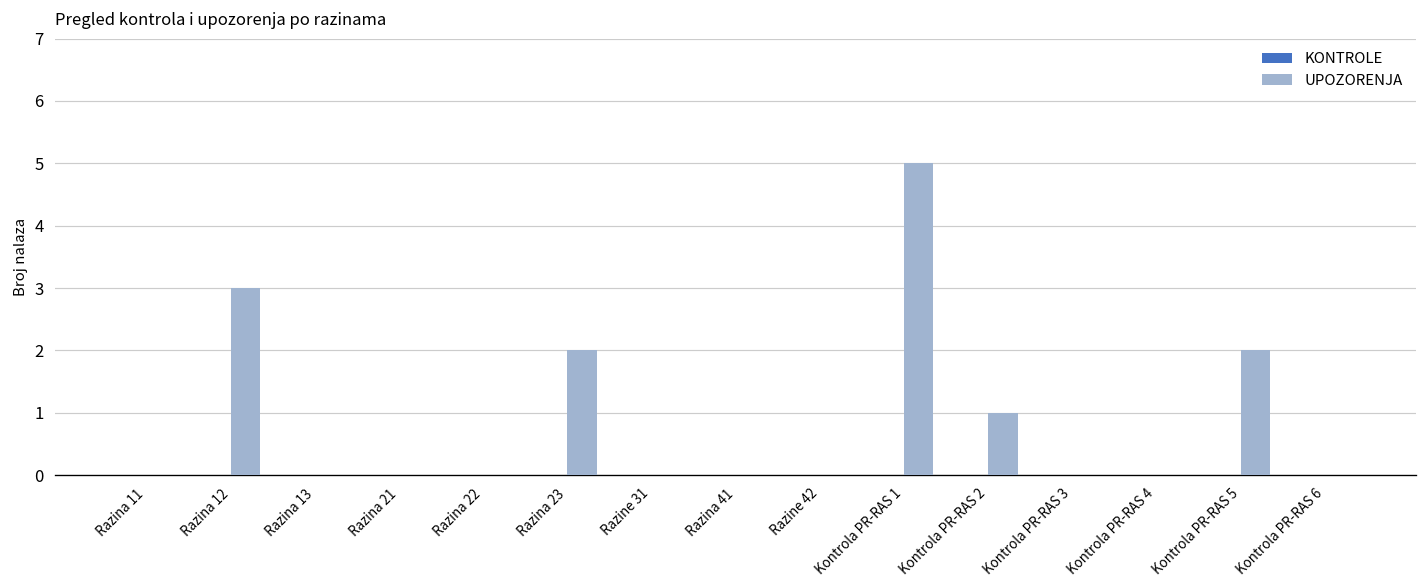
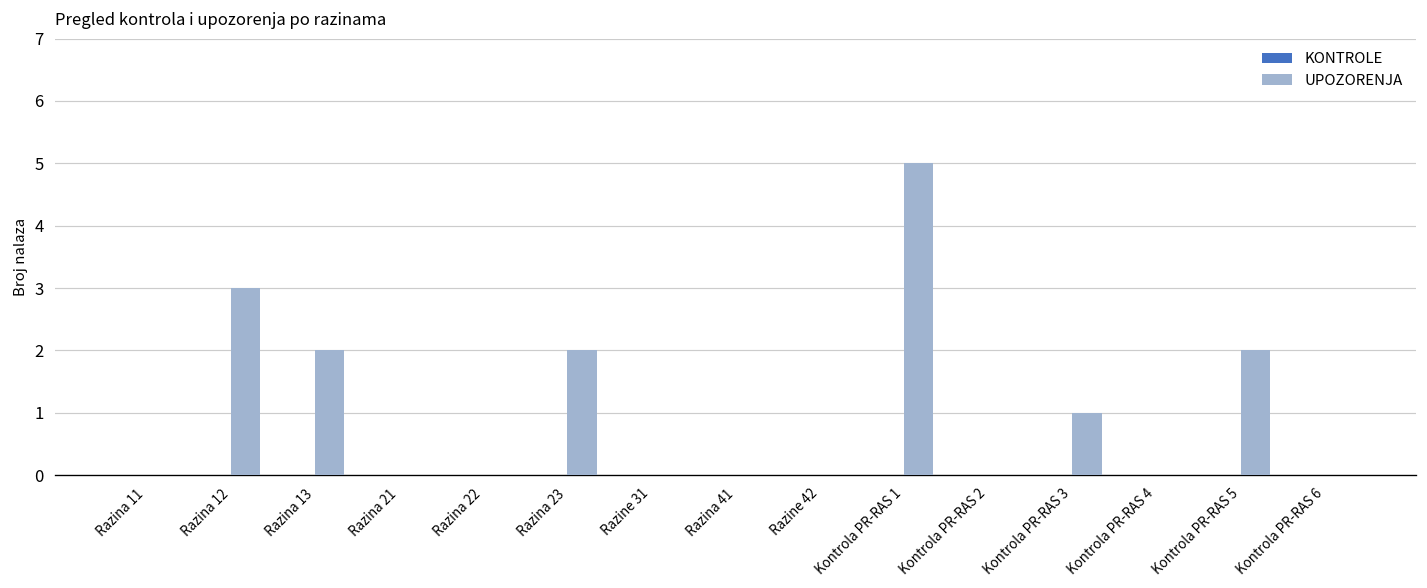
UPOZORENJA, Razina 13: 0 -> 2
UPOZORENJA, Kontrola PR-RAS 2: 1 -> 0
UPOZORENJA, Kontrola PR-RAS 3: 0 -> 1
